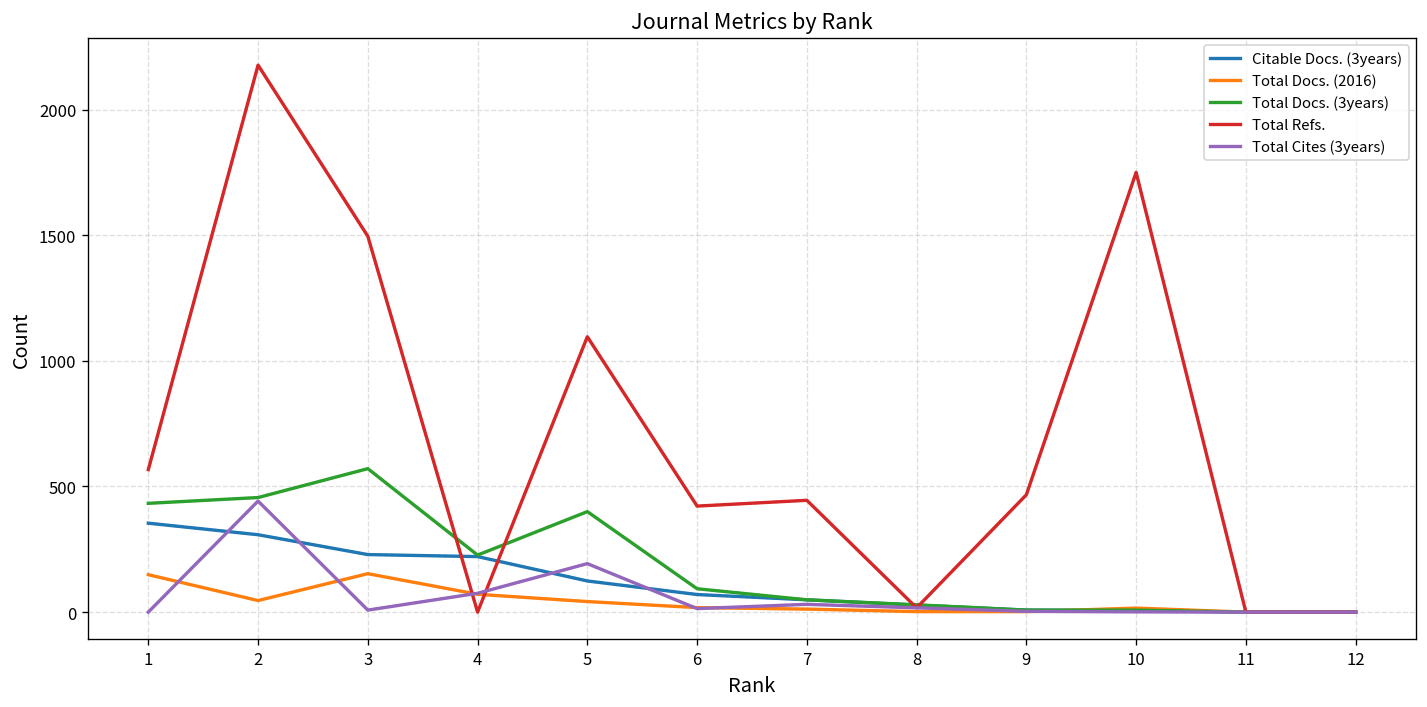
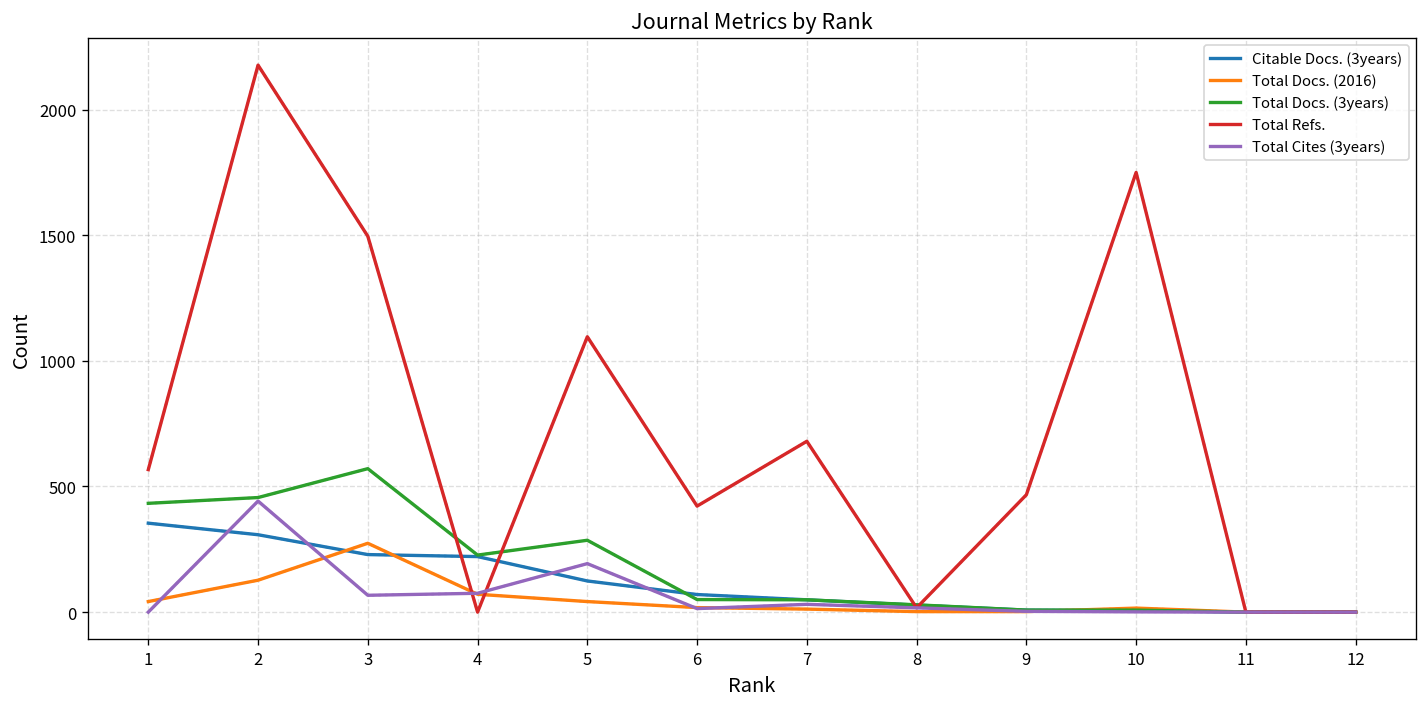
Total Docs. (2016), 1: 150 -> 40
Total Docs. (2016), 2: 50 -> 130
Total Docs. (2016), 3: 150 -> 270
Total Cites (3years), 3: 10 -> 70
Total Docs. (3years), 5: 400 -> 290
Total Docs. (3years), 6: 90 -> 50
Total Refs., 7: 450 -> 680
